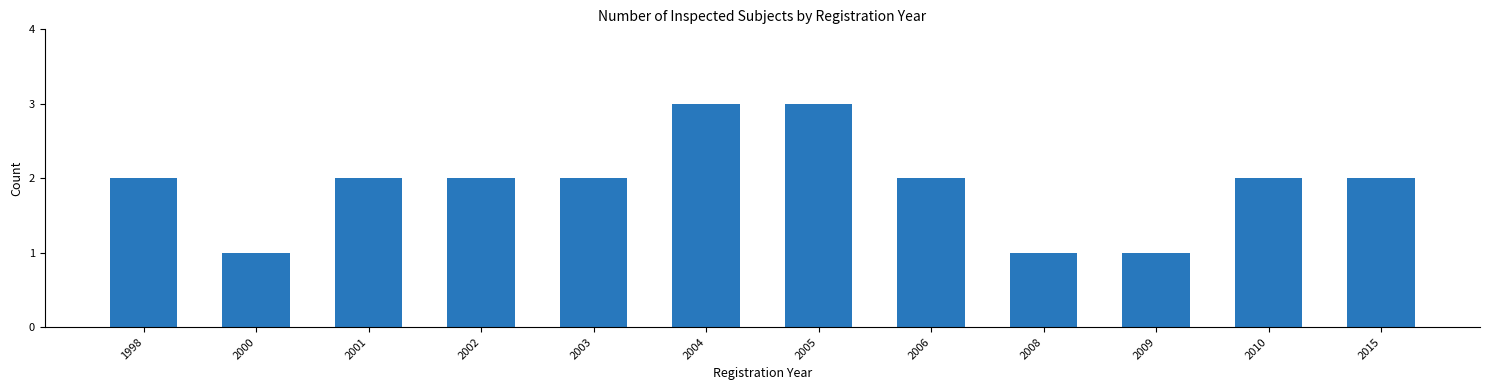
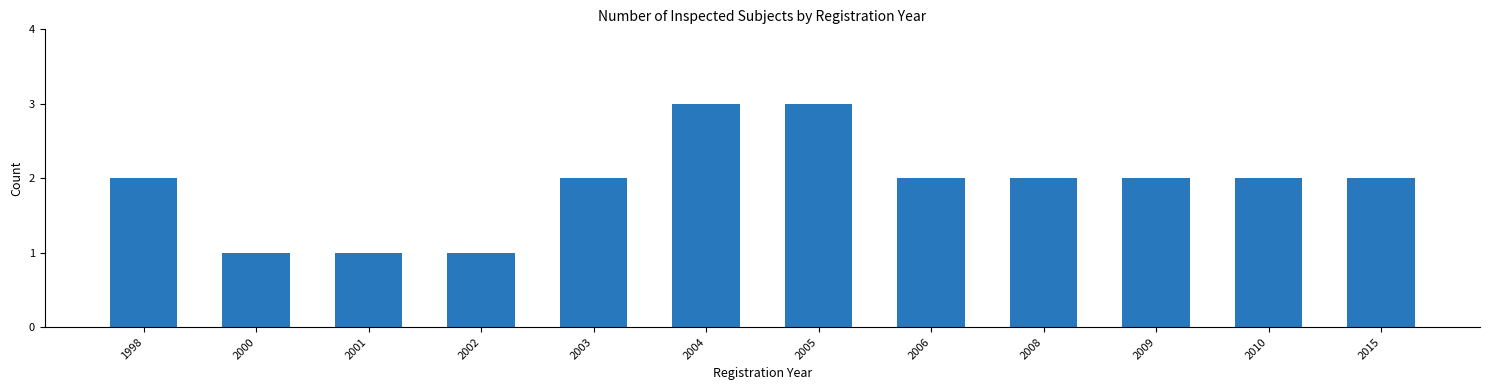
2001: 2 -> 1
2002: 2 -> 1
2008: 1 -> 2
2009: 1 -> 2
